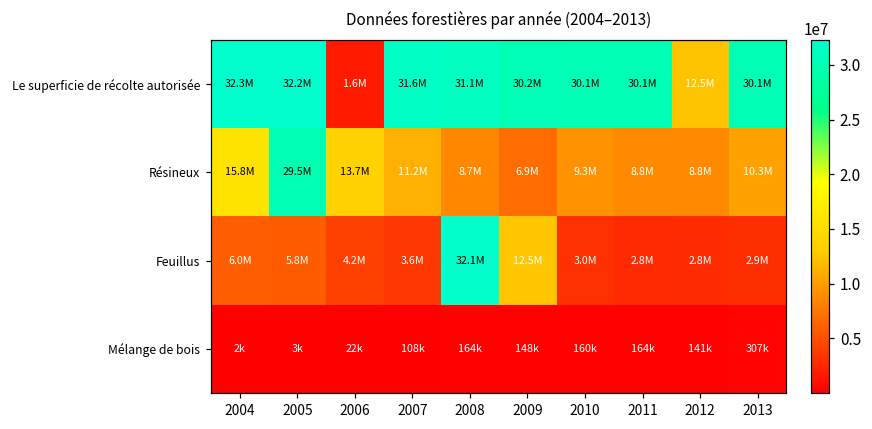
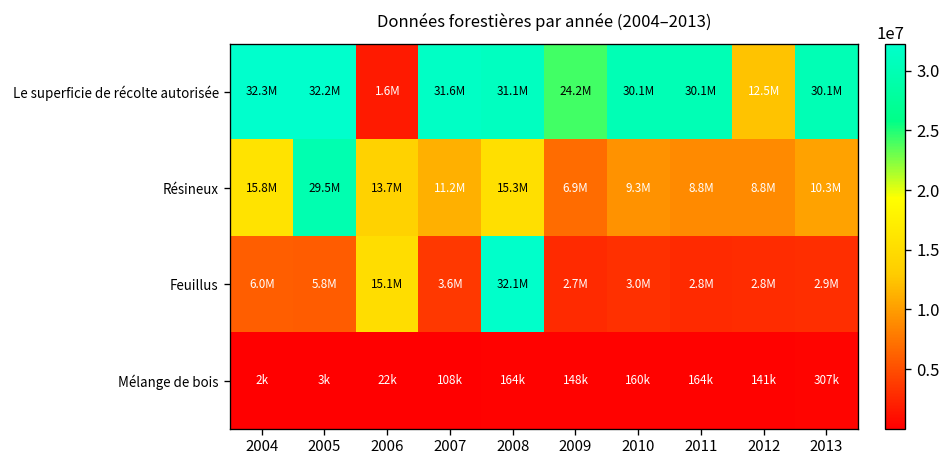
Le superficie de récolte autorisée, 2009: 30.2M -> 24.2M
Résineux, 2008: 8.7M -> 15.3M
Feuillus, 2006: 4.2M -> 15.1M
Feuillus, 2009: 12.5M -> 2.7M
